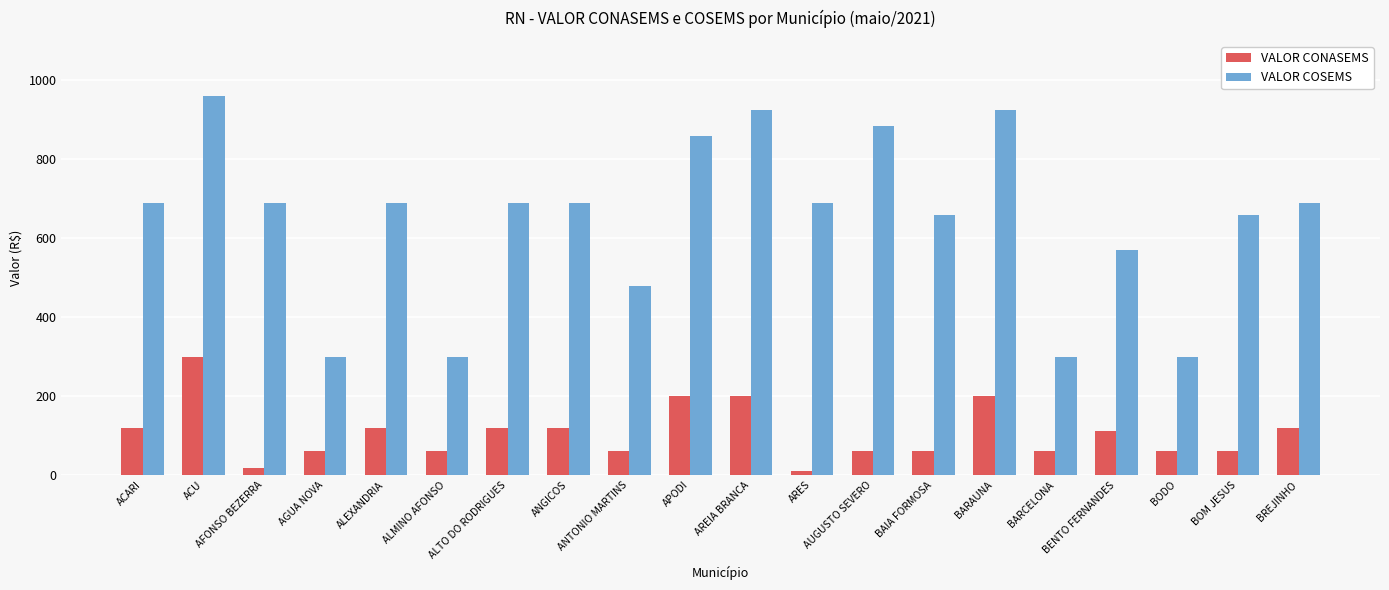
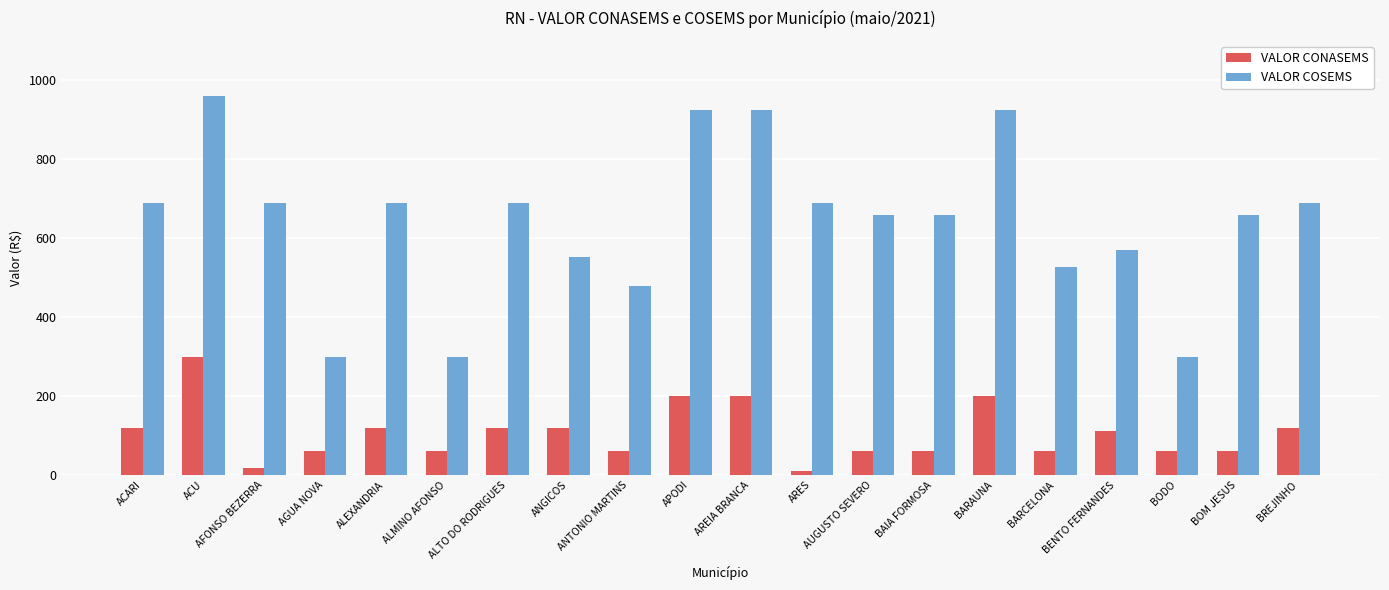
VALOR COSEMS, ANGICOS: 690 -> 550
VALOR COSEMS, APODI: 860 -> 930
VALOR COSEMS, AUGUSTO SEVERO: 890 -> 660
VALOR COSEMS, BARCELONA: 300 -> 530
